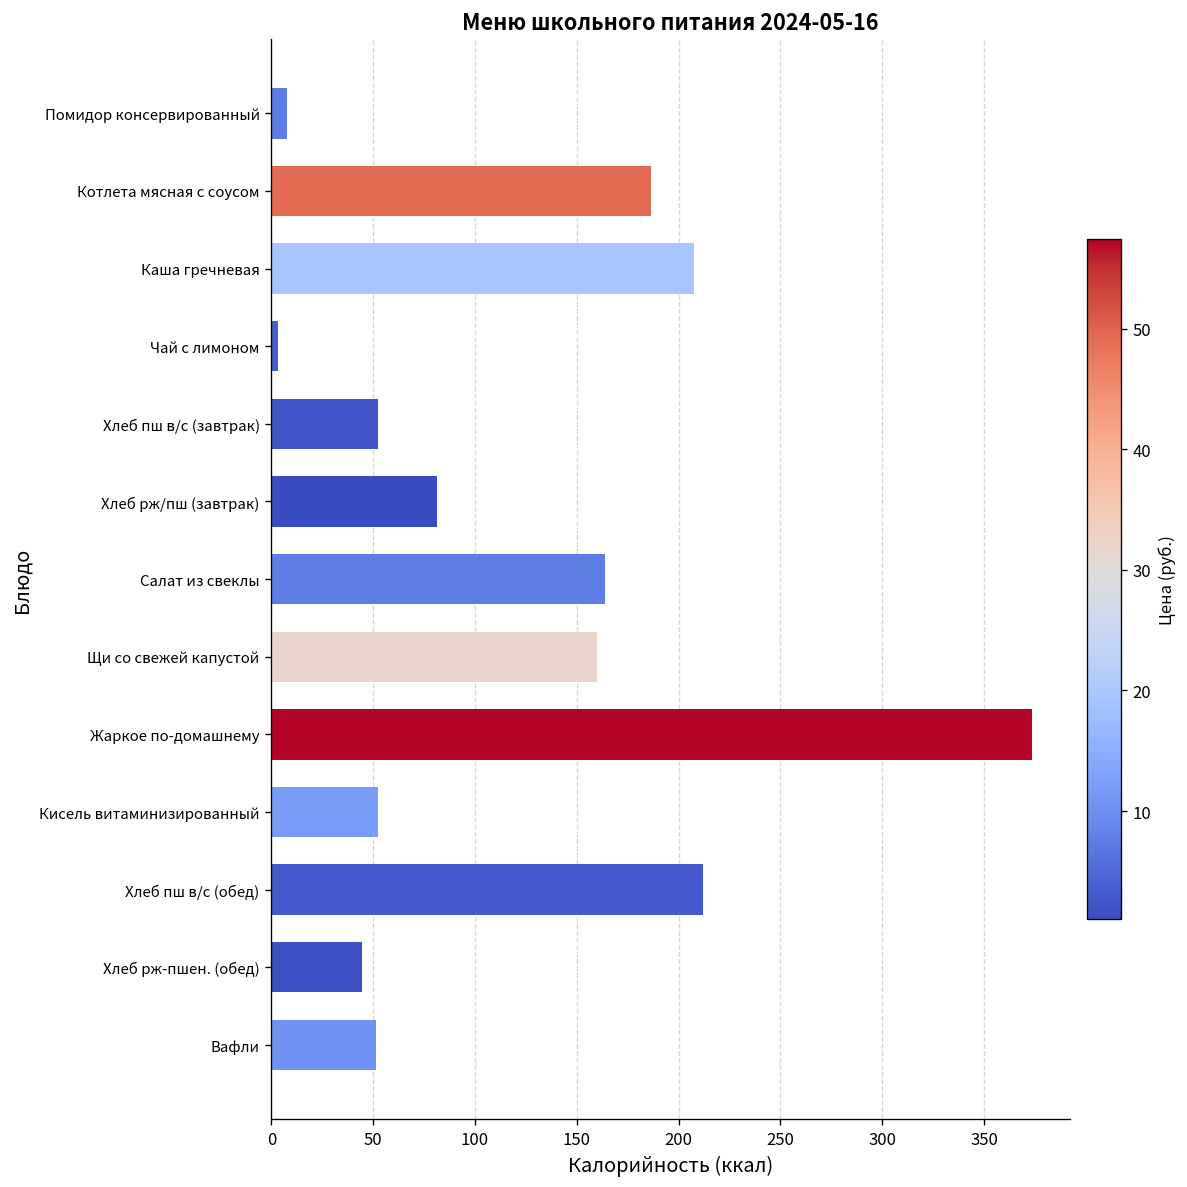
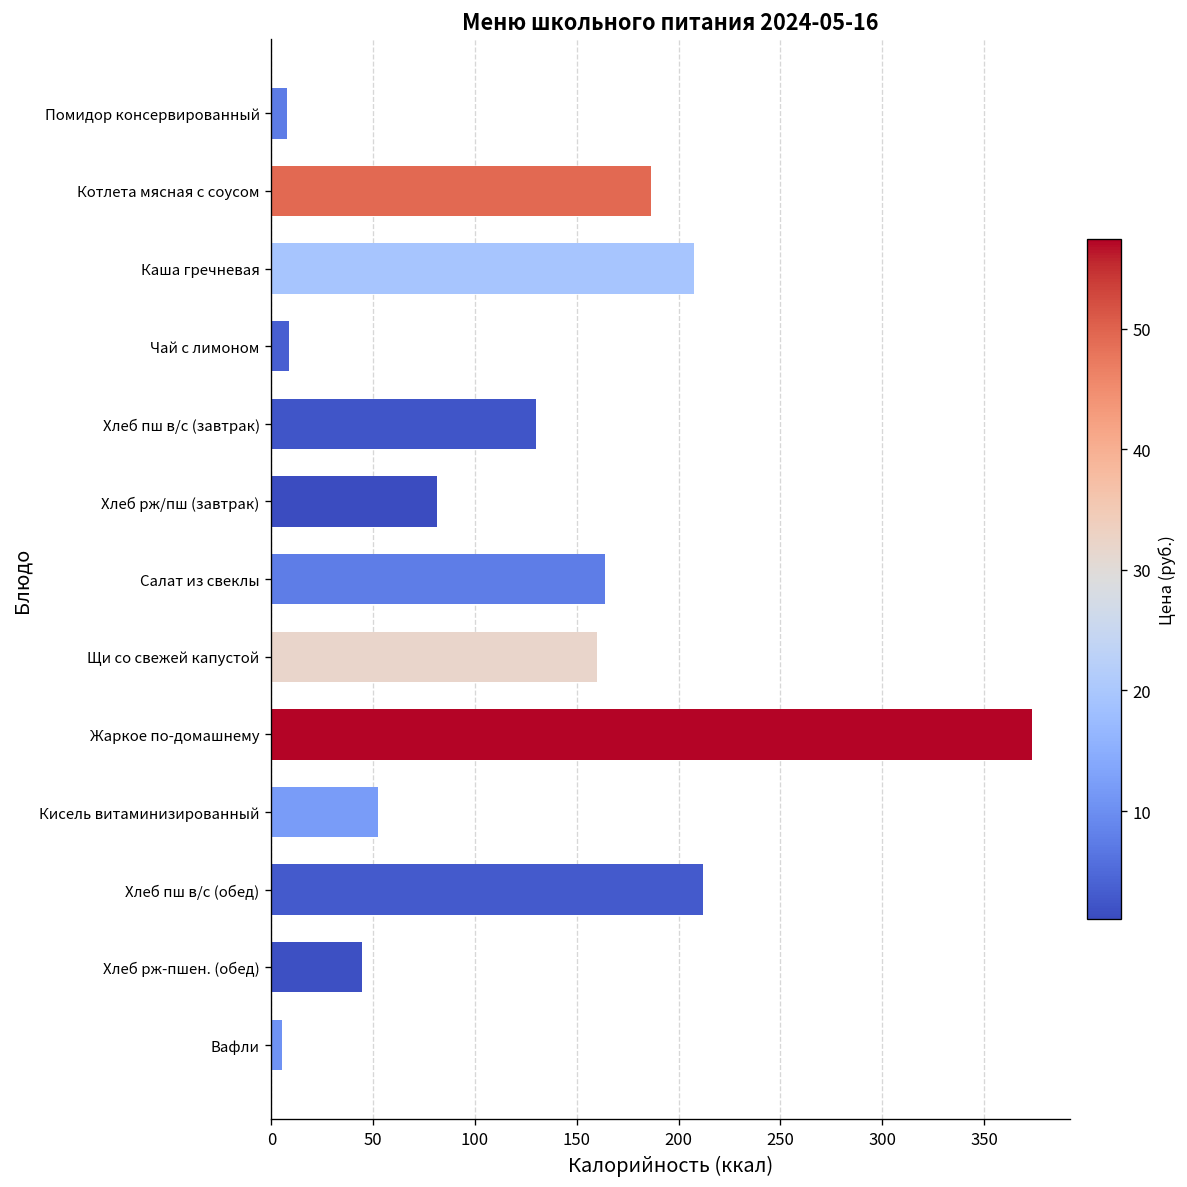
Чай с лимоном: 3 -> 8
Хлеб пш в/с (завтрак): 53 -> 130
Вафли: 51 -> 5
